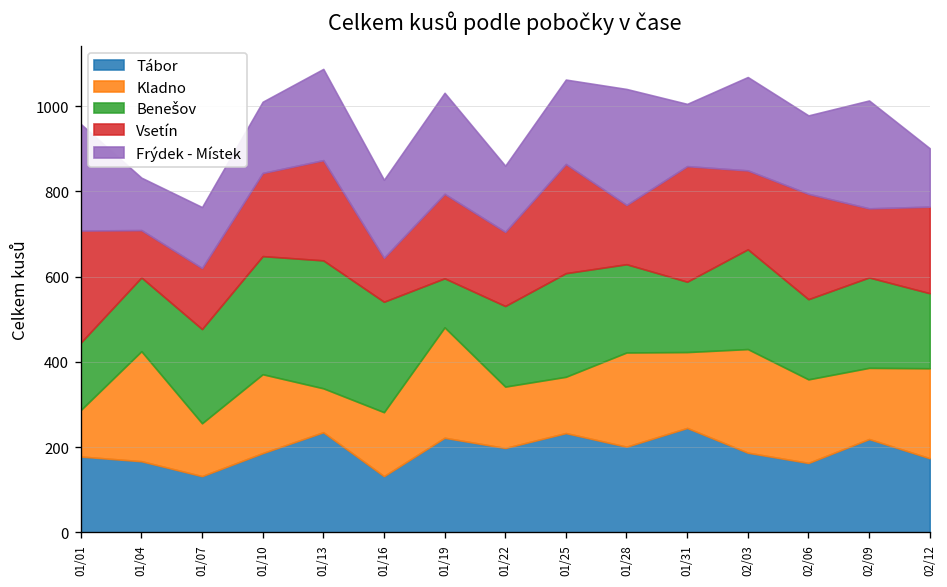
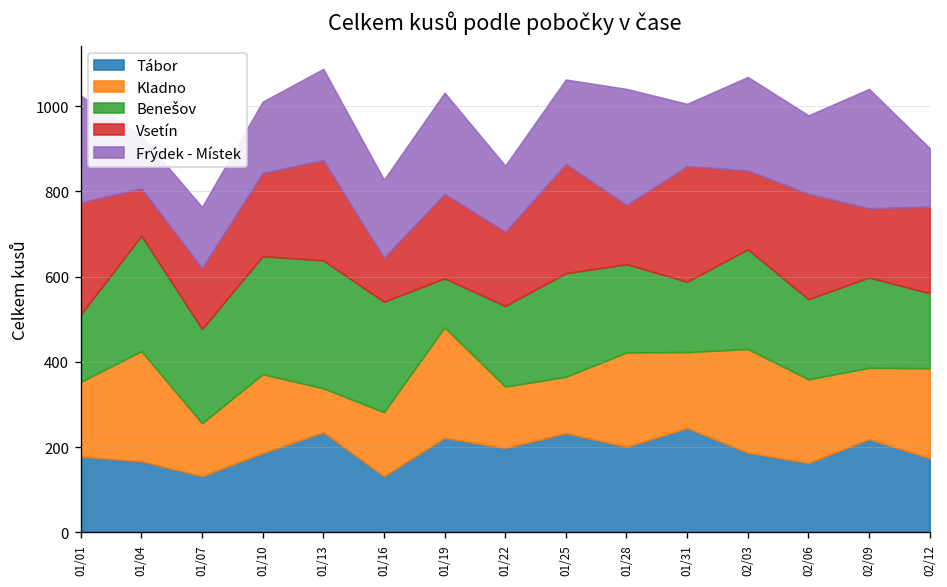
Kladno, 01/01: 110 -> 180
Benešov, 01/04: 170 -> 270
Frýdek - Místek, 02/09: 250 -> 280
